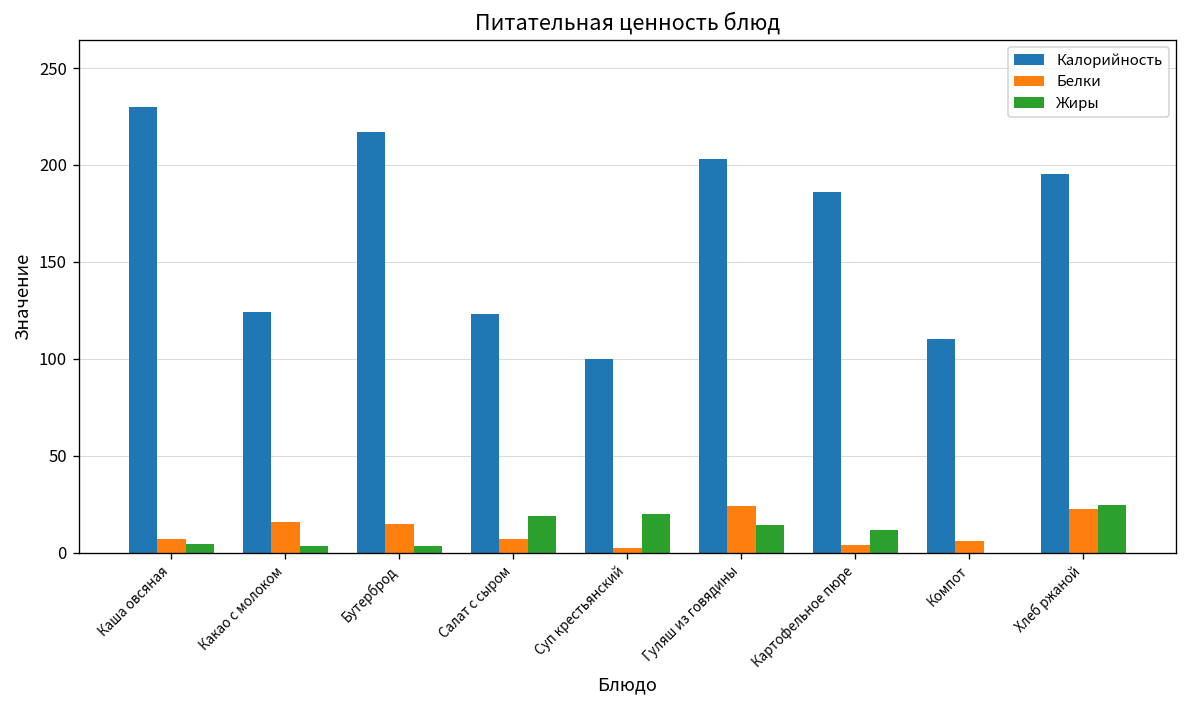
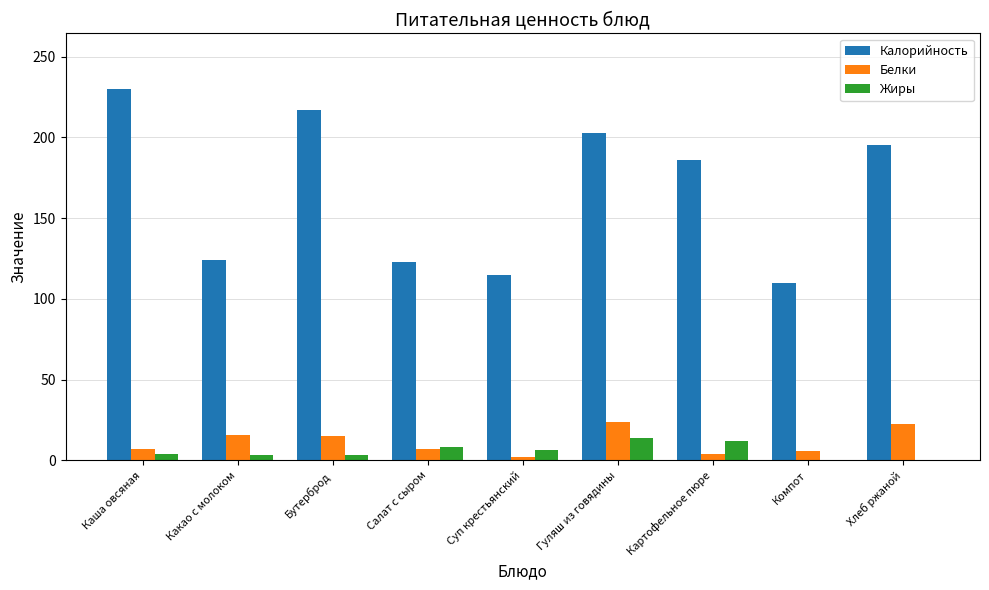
Жиры, Салат с сыром: 19 -> 9
Калорийность, Суп крестьянский: 100 -> 115
Жиры, Суп крестьянский: 20 -> 6
Жиры, Хлеб ржаной: 25 -> 1
